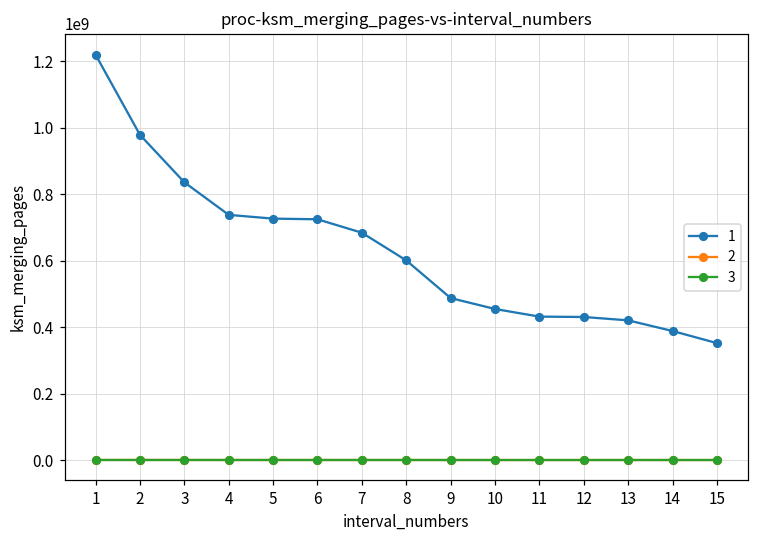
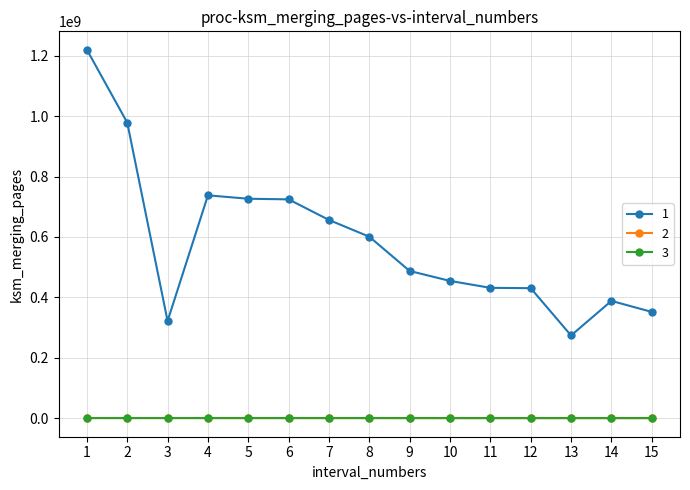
1, 3: 840000000 -> 320000000
1, 7: 680000000 -> 660000000
1, 13: 420000000 -> 270000000
